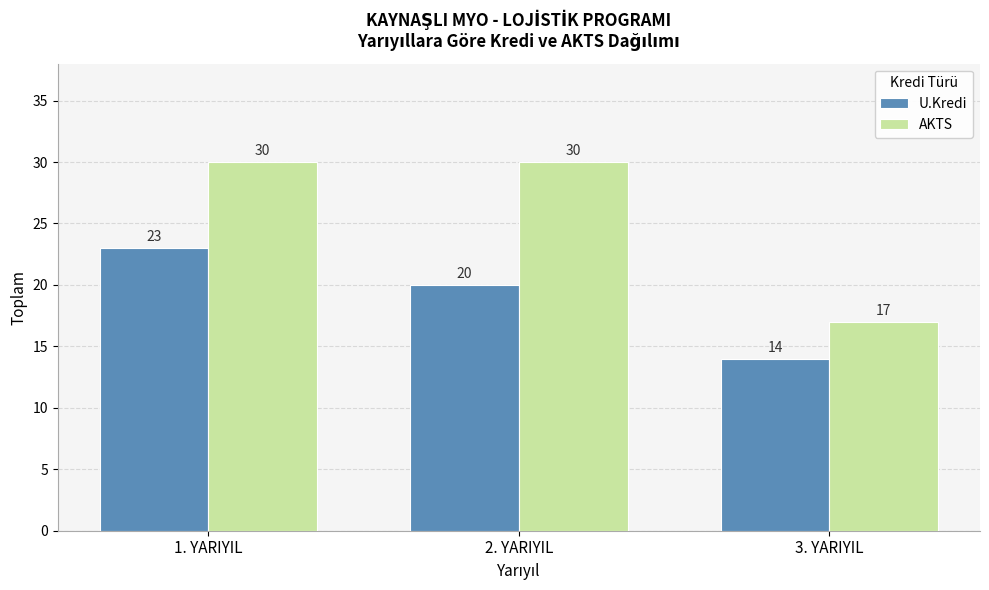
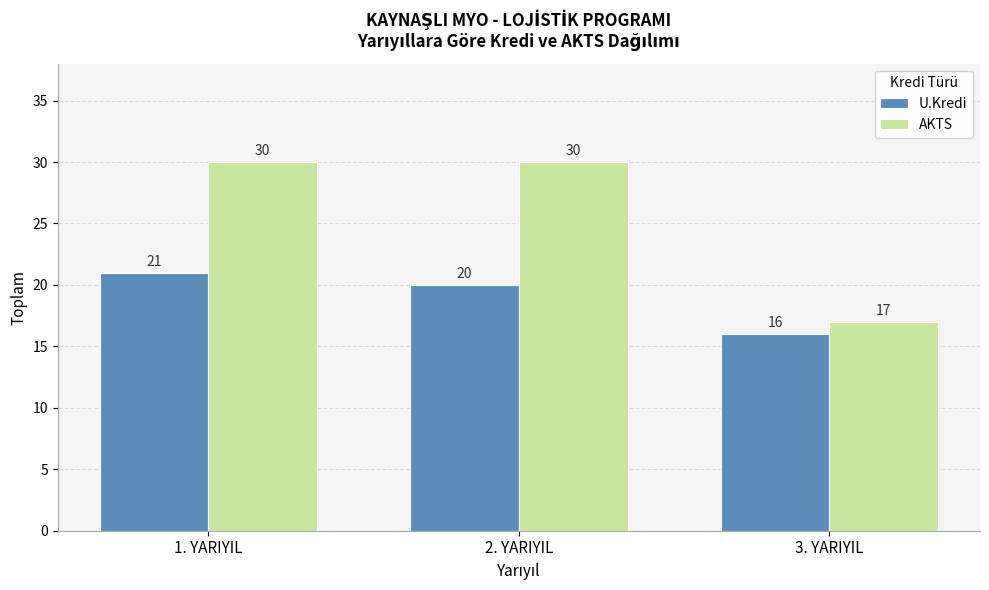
U.Kredi, 1. YARIYIL: 23 -> 21
U.Kredi, 3. YARIYIL: 14 -> 16
